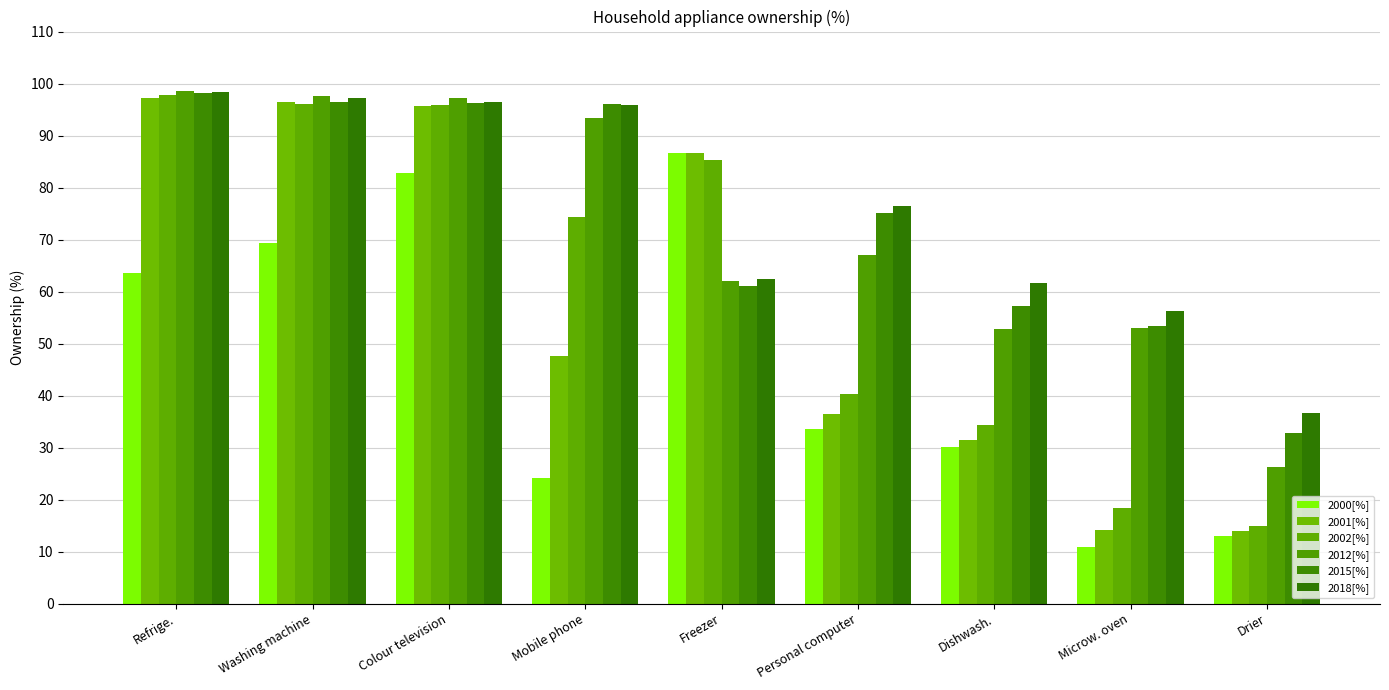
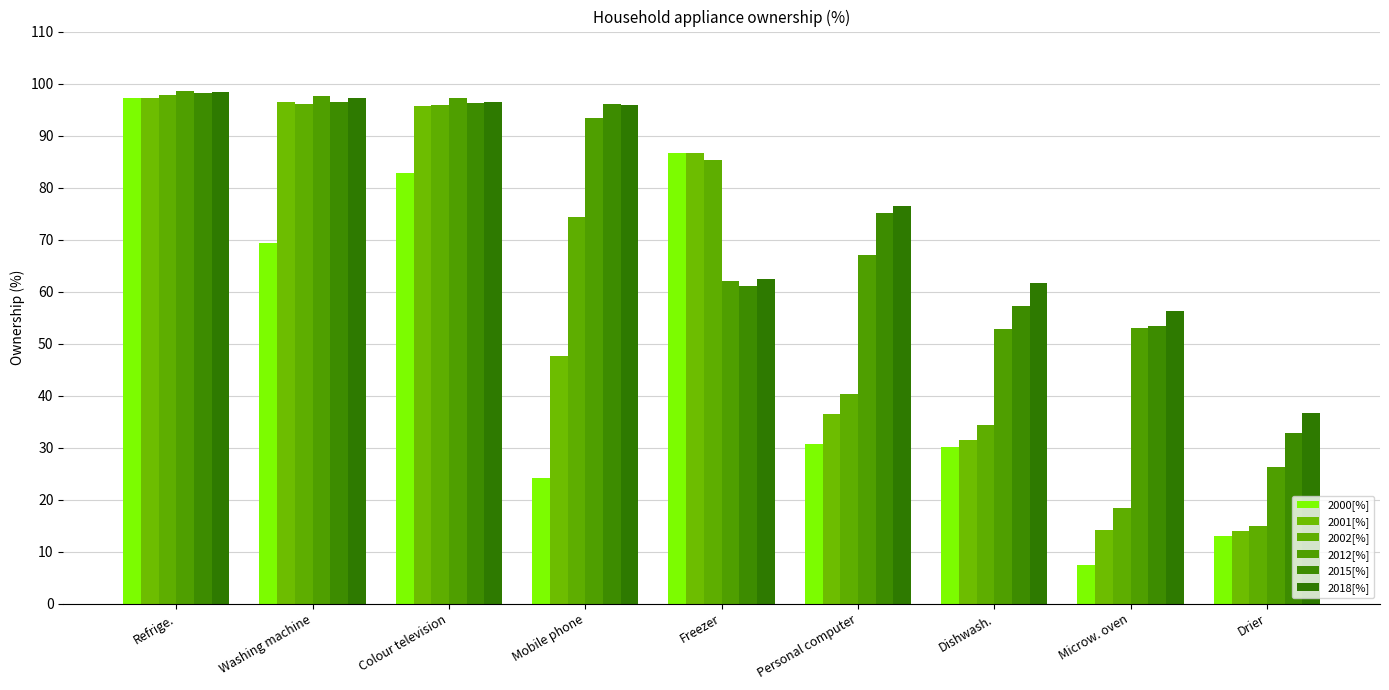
2000[%], Refrige.: 64 -> 97
2000[%], Personal computer: 34 -> 31
2000[%], Microw. oven: 11 -> 7
